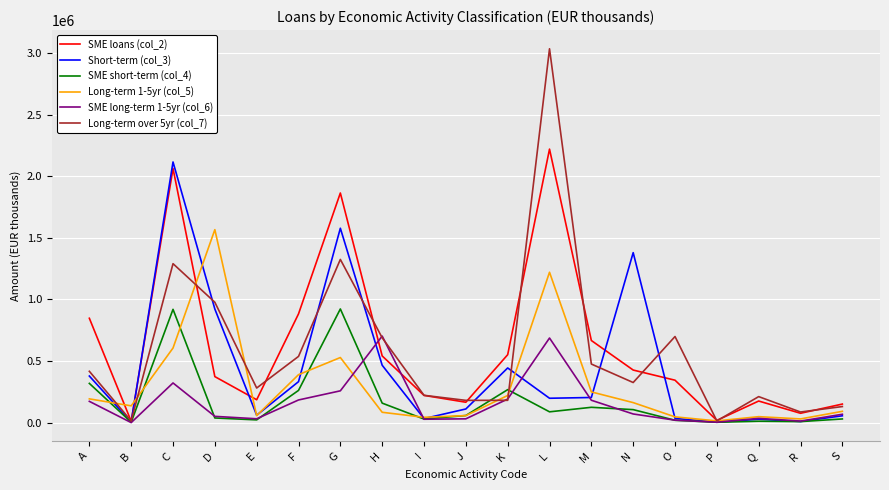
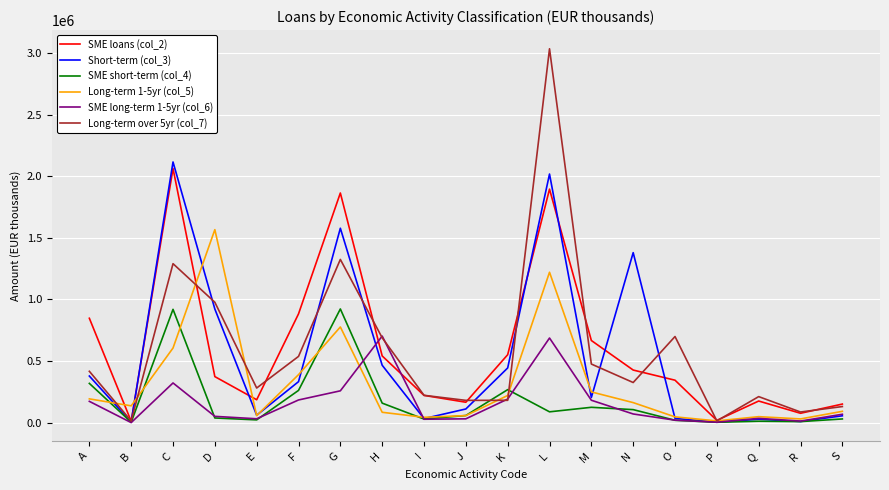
Long-term 1-5yr (col_5), G: 530000 -> 780000
SME loans (col_2), L: 2220000 -> 1900000
Short-term (col_3), L: 200000 -> 2020000
